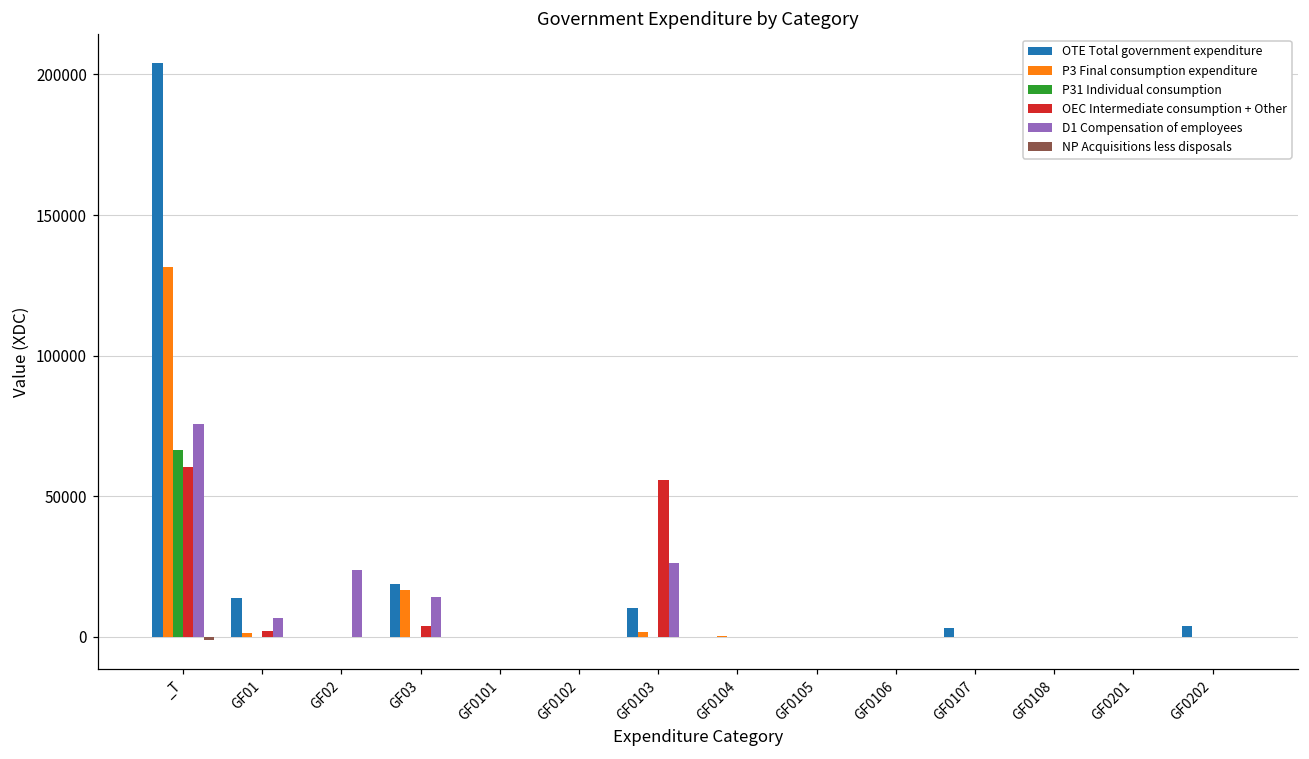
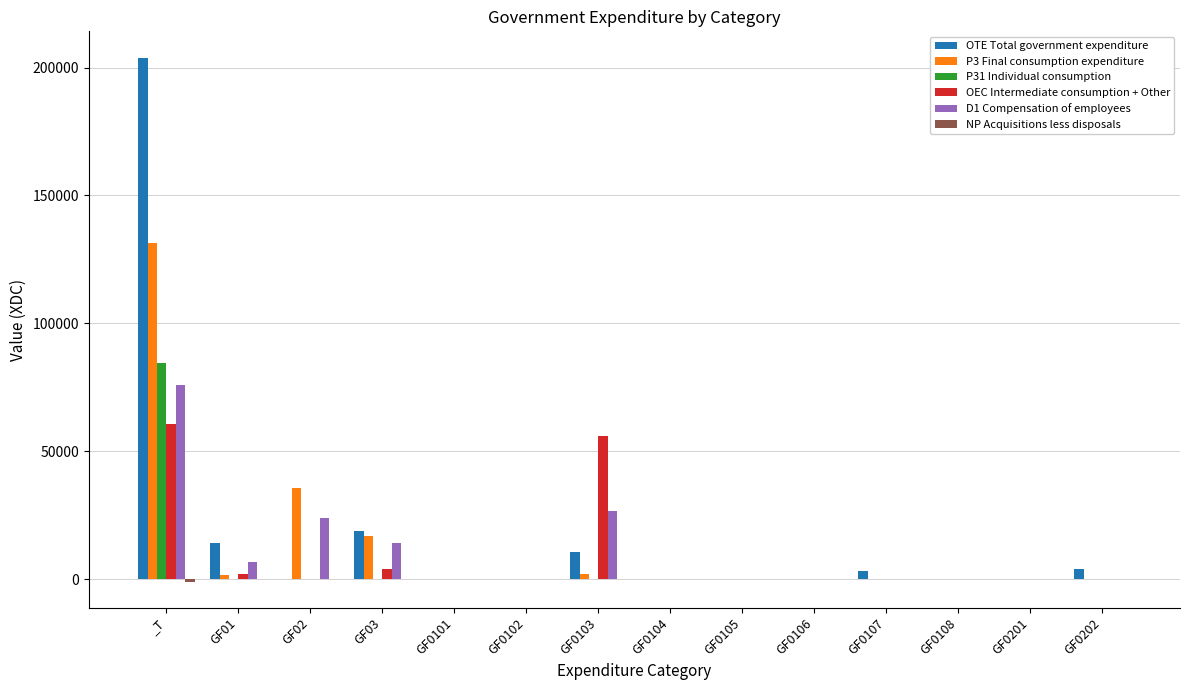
P31 Individual consumption, _T: 67000 -> 84000
P3 Final consumption expenditure, GF02: 0 -> 36000
